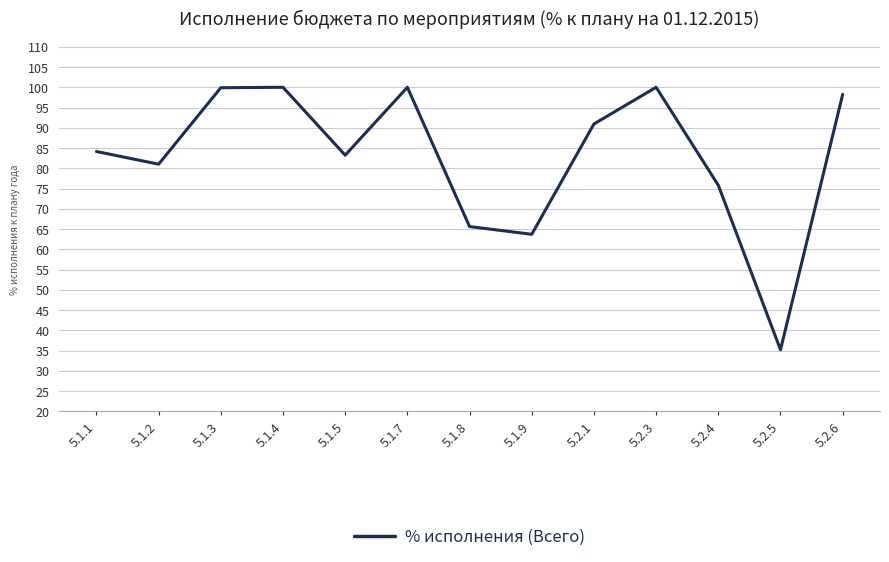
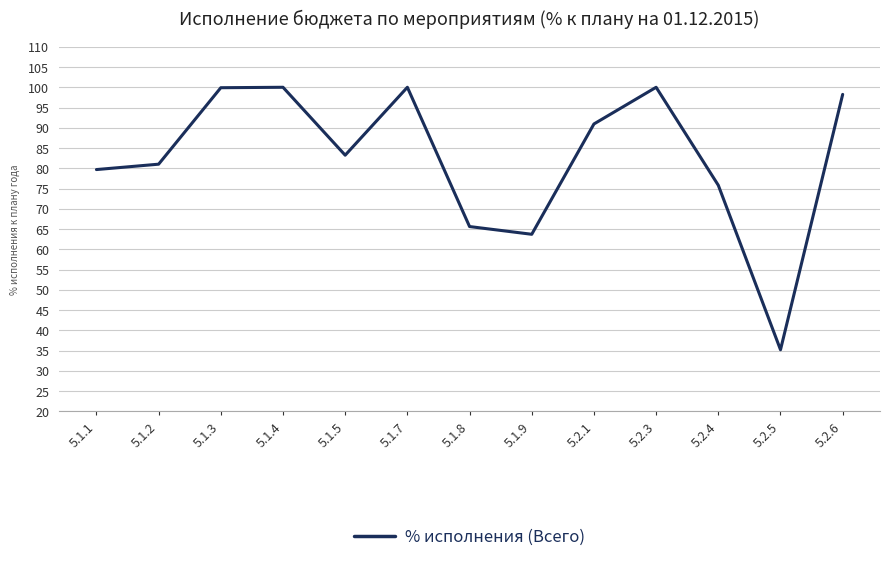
5.1.1: 84 -> 80
